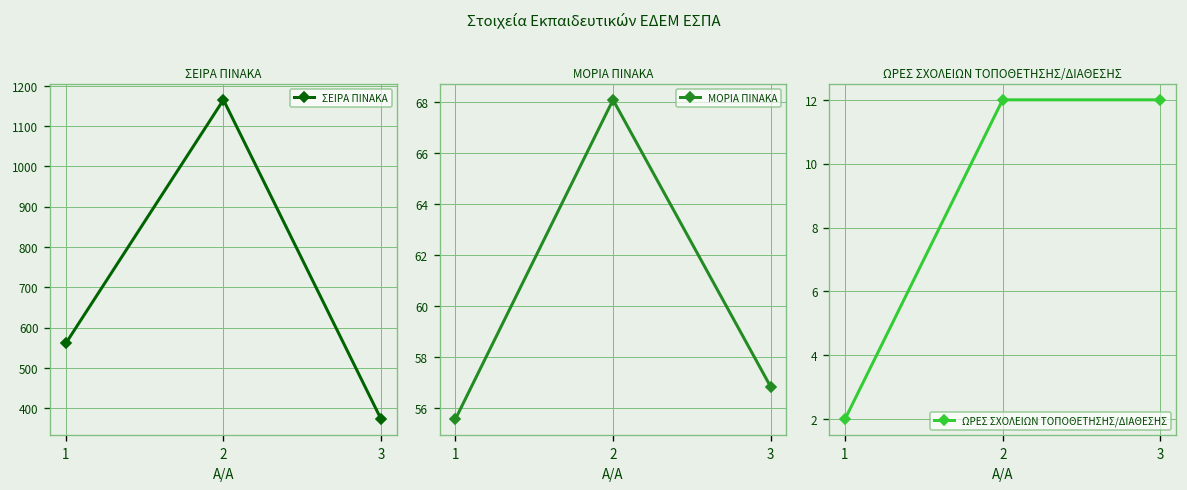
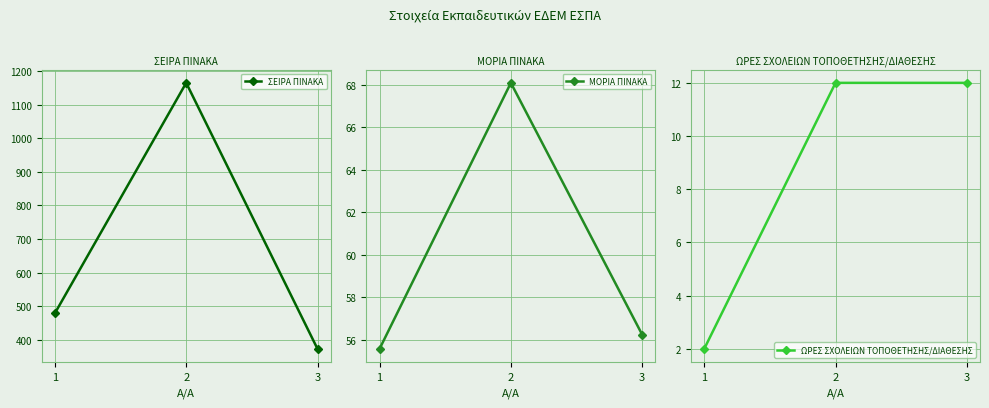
ΣΕΙΡΑ ΠΙΝΑΚΑ, 1: 560 -> 480
ΜΟΡΙΑ ΠΙΝΑΚΑ, 3: 56.9 -> 56.3
